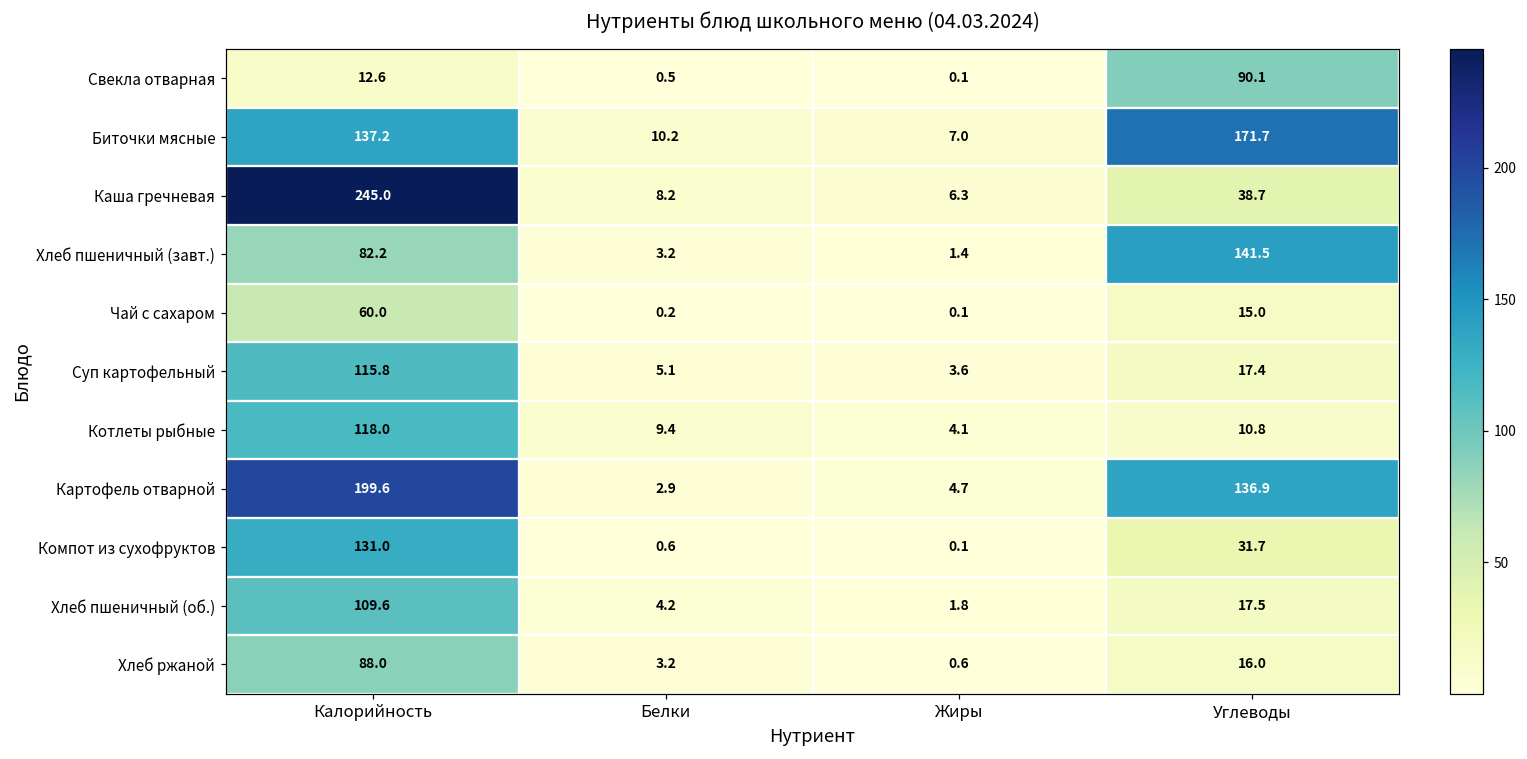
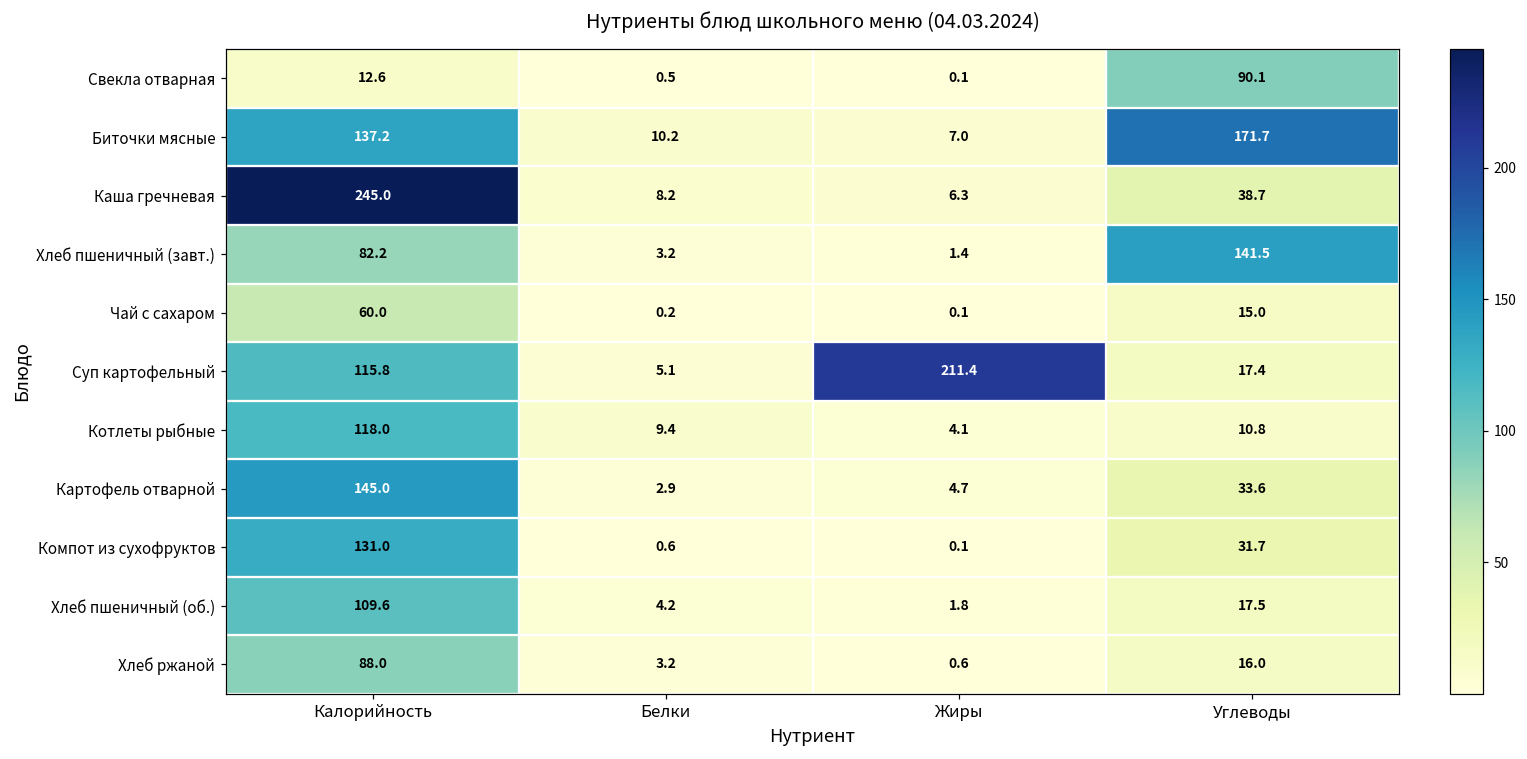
Суп картофельный, Жиры: 3.6 -> 211.4
Картофель отварной, Калорийность: 199.6 -> 145.0
Картофель отварной, Углеводы: 136.9 -> 33.6
